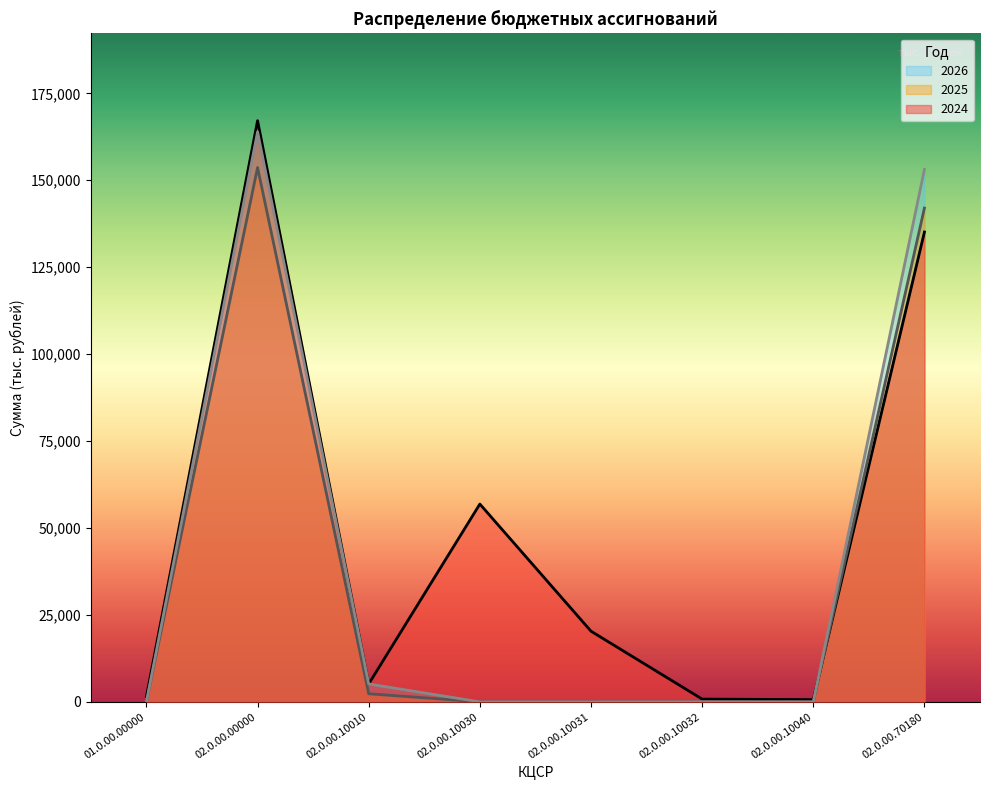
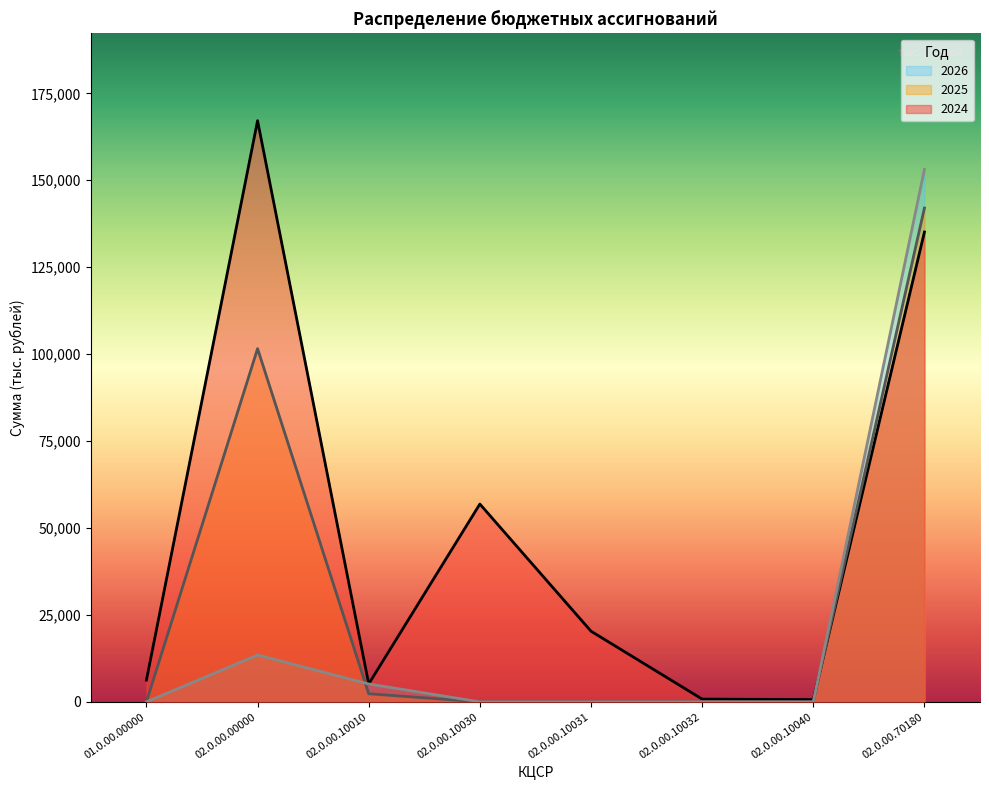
2024, 01.0.00.00000: 2,000 -> 6,000
2026, 02.0.00.00000: 164,000 -> 13,000
2025, 02.0.00.00000: 154,000 -> 102,000
